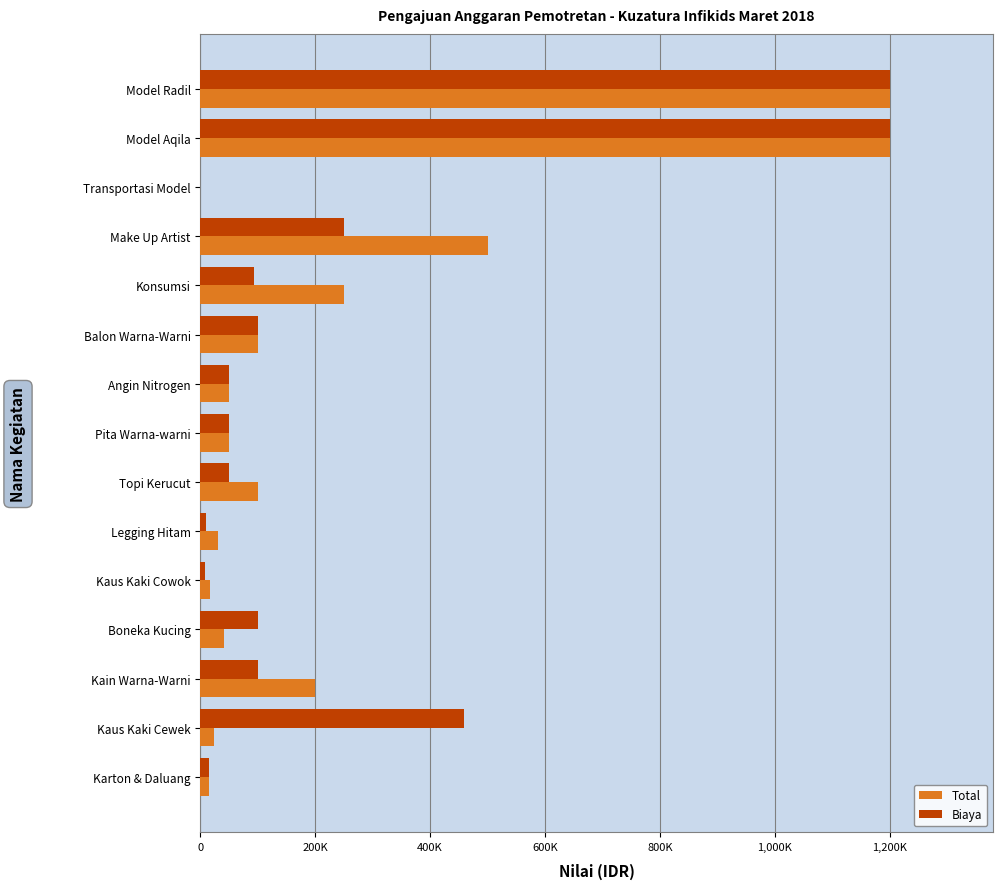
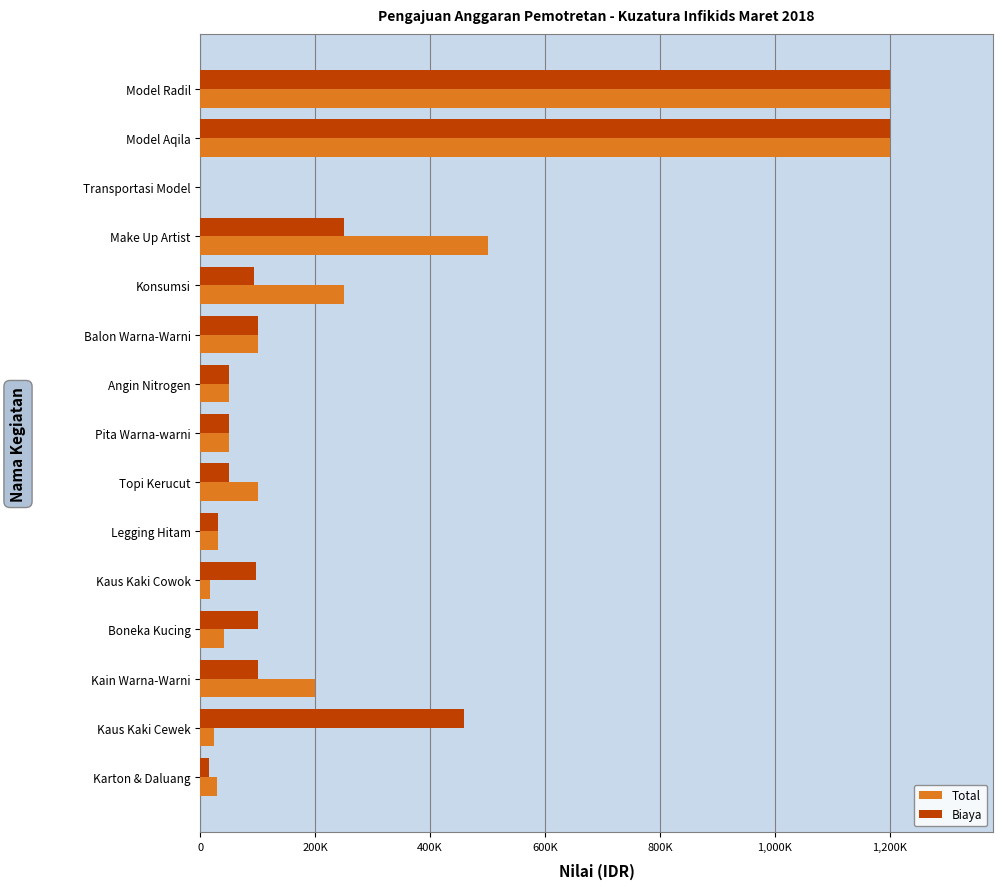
Biaya, Legging Hitam: 10,000 -> 30,000
Biaya, Kaus Kaki Cowok: 10,000 -> 100,000
Total, Karton & Daluang: 20,000 -> 30,000
